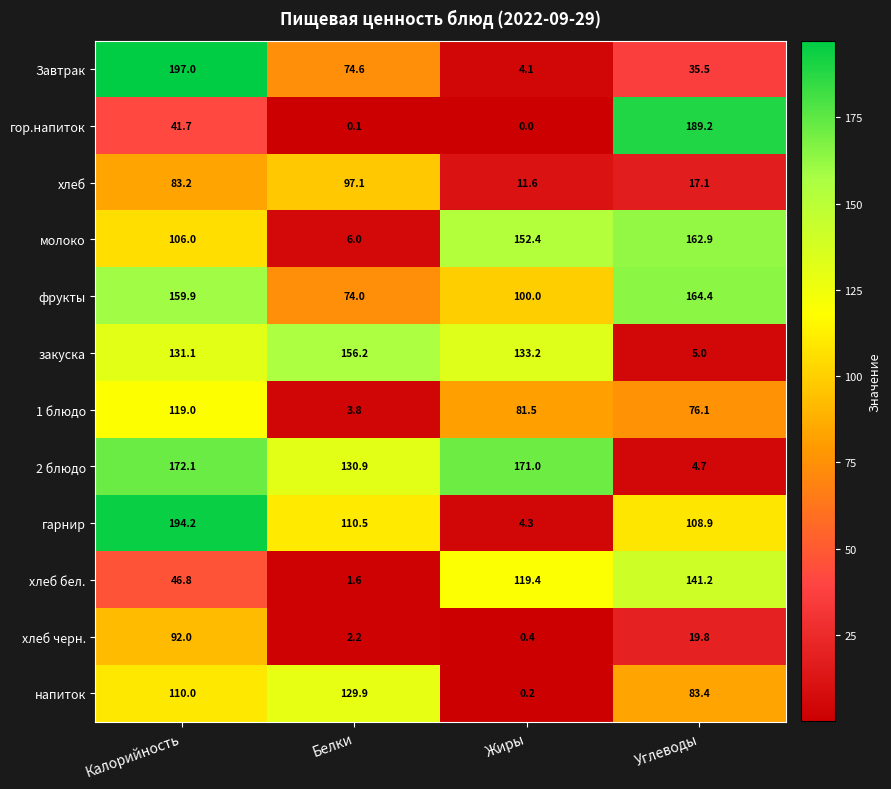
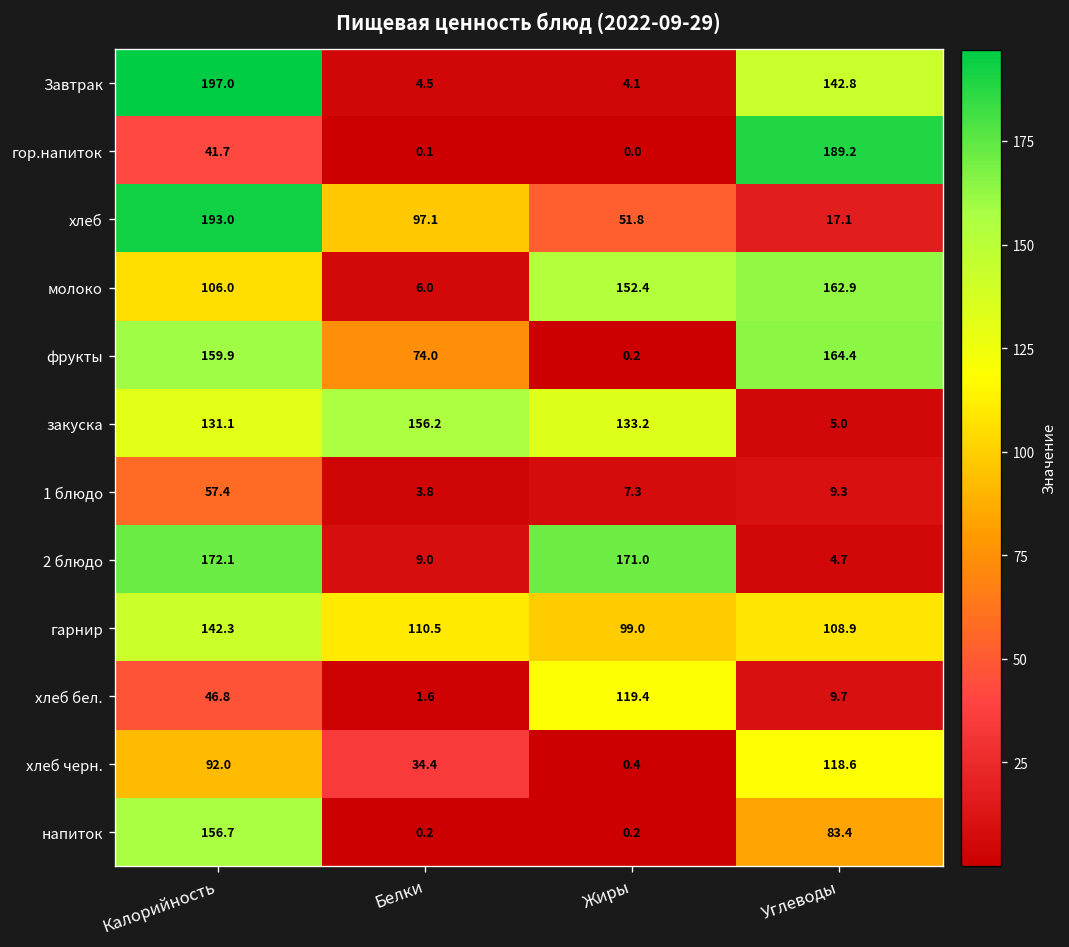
Завтрак, Белки: 74.6 -> 4.5
Завтрак, Углеводы: 35.5 -> 142.8
хлеб, Калорийность: 83.2 -> 193.0
хлеб, Жиры: 11.6 -> 51.8
фрукты, Жиры: 100.0 -> 0.2
1 блюдо, Калорийность: 119.0 -> 57.4
1 блюдо, Жиры: 81.5 -> 7.3
1 блюдо, Углеводы: 76.1 -> 9.3
2 блюдо, Белки: 130.9 -> 9.0
гарнир, Калорийность: 194.2 -> 142.3
гарнир, Жиры: 4.3 -> 99.0
хлеб бел., Углеводы: 141.2 -> 9.7
хлеб черн., Белки: 2.2 -> 34.4
хлеб черн., Углеводы: 19.8 -> 118.6
напиток, Калорийность: 110.0 -> 156.7
напиток, Белки: 129.9 -> 0.2
